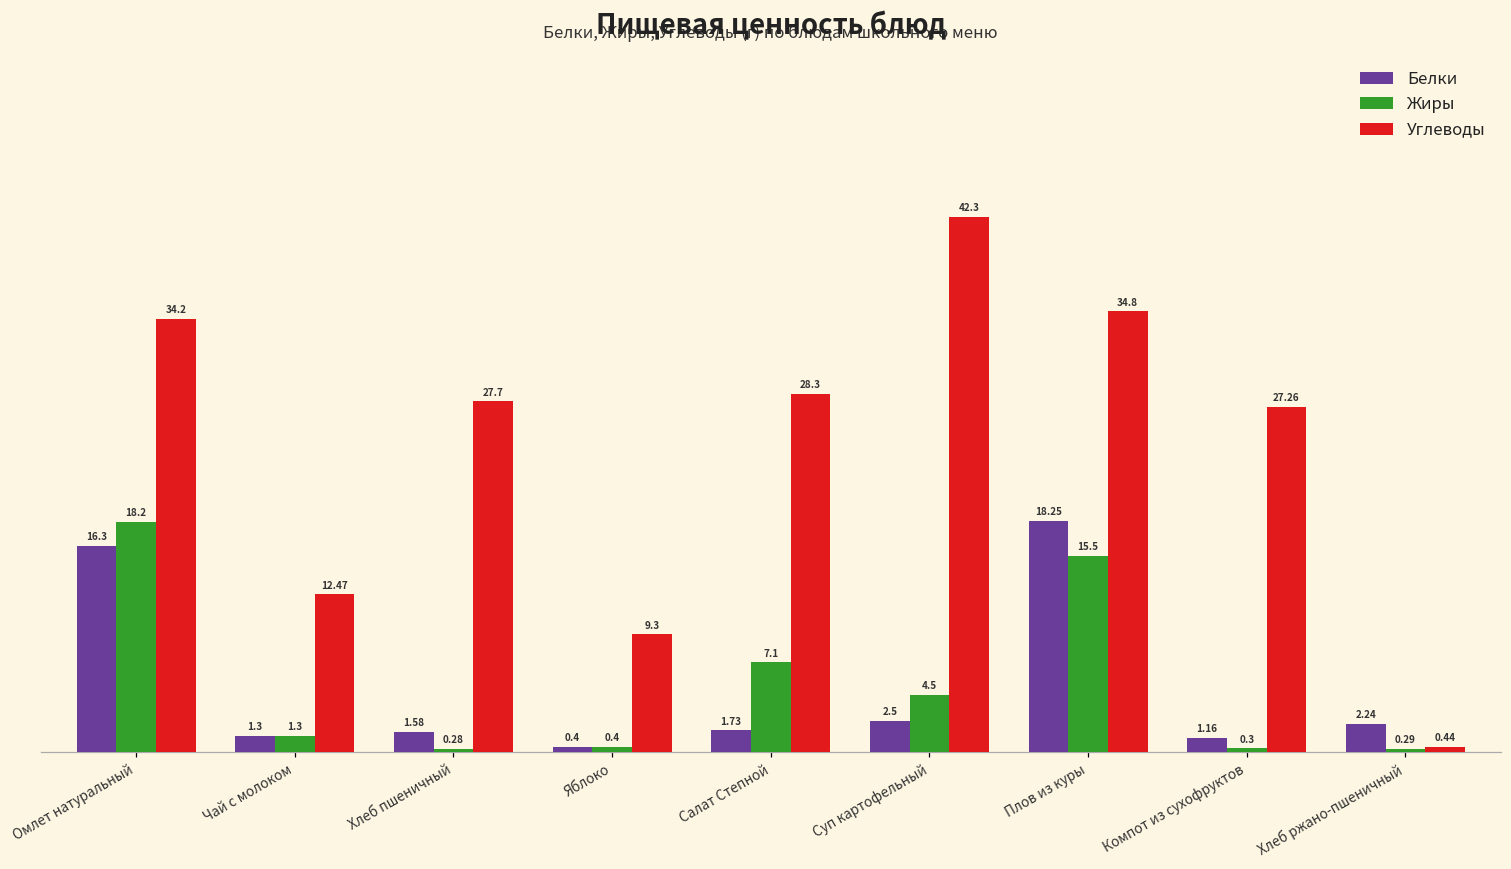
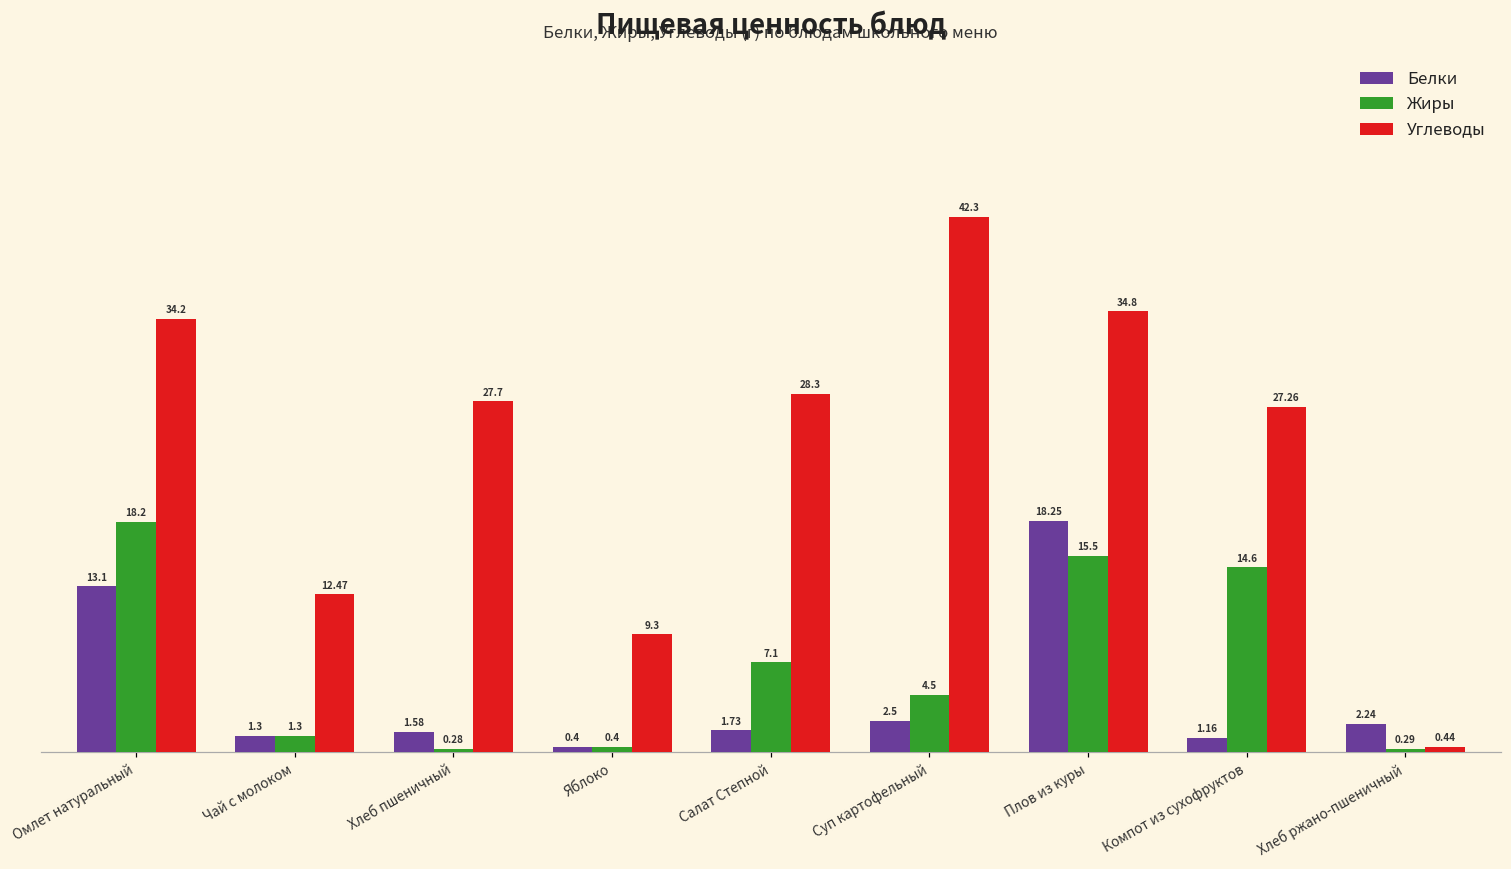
Белки, Омлет натуральный: 16.3 -> 13.1
Жиры, Компот из сухофруктов: 0.3 -> 14.6
